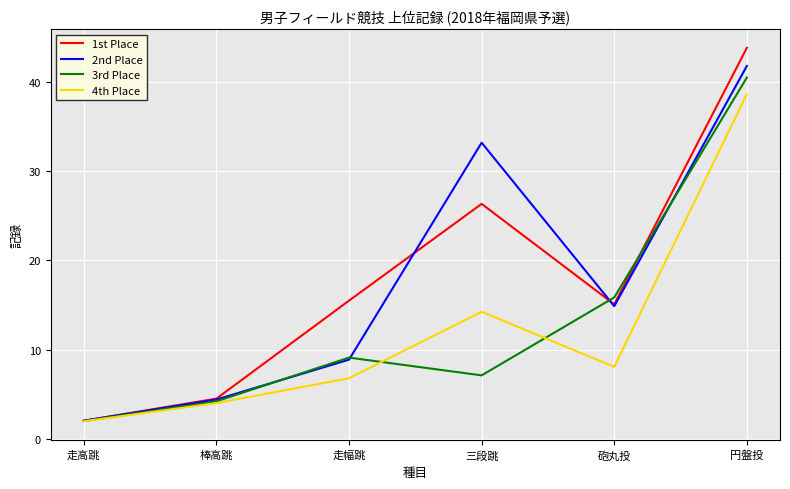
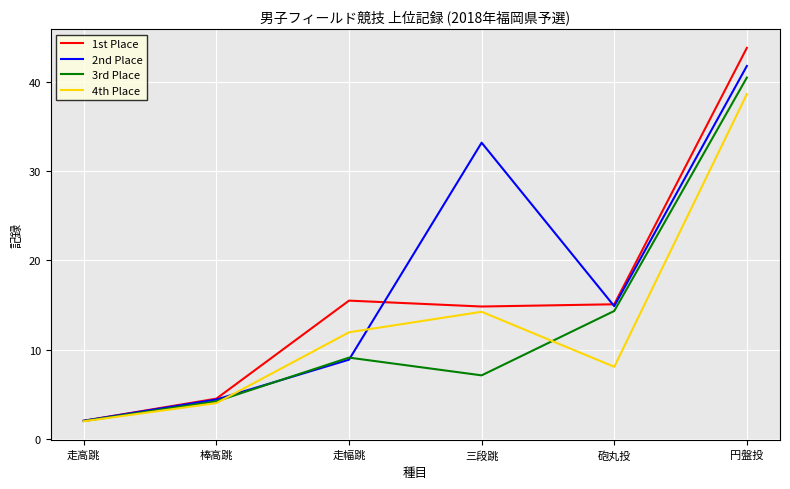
4th Place, 走幅跳: 7 -> 12
1st Place, 三段跳: 26 -> 15
3rd Place, 砲丸投: 16 -> 14
